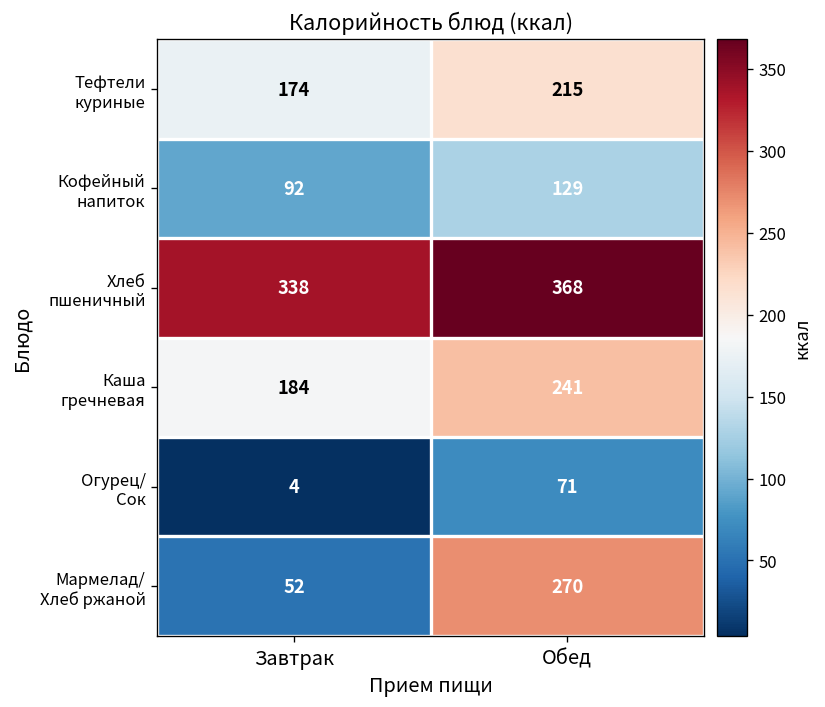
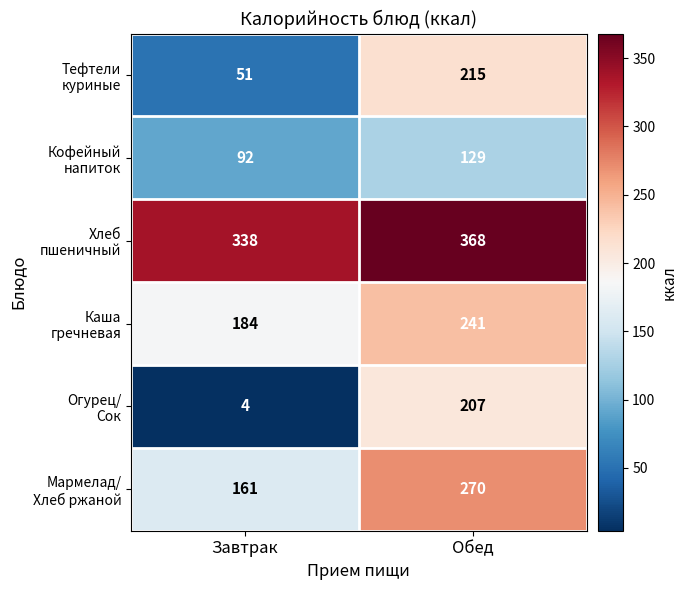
Тефтели куриные, Завтрак: 174 -> 51
Огурец/ Сок, Обед: 71 -> 207
Мармелад/ Хлеб ржаной, Завтрак: 52 -> 161
